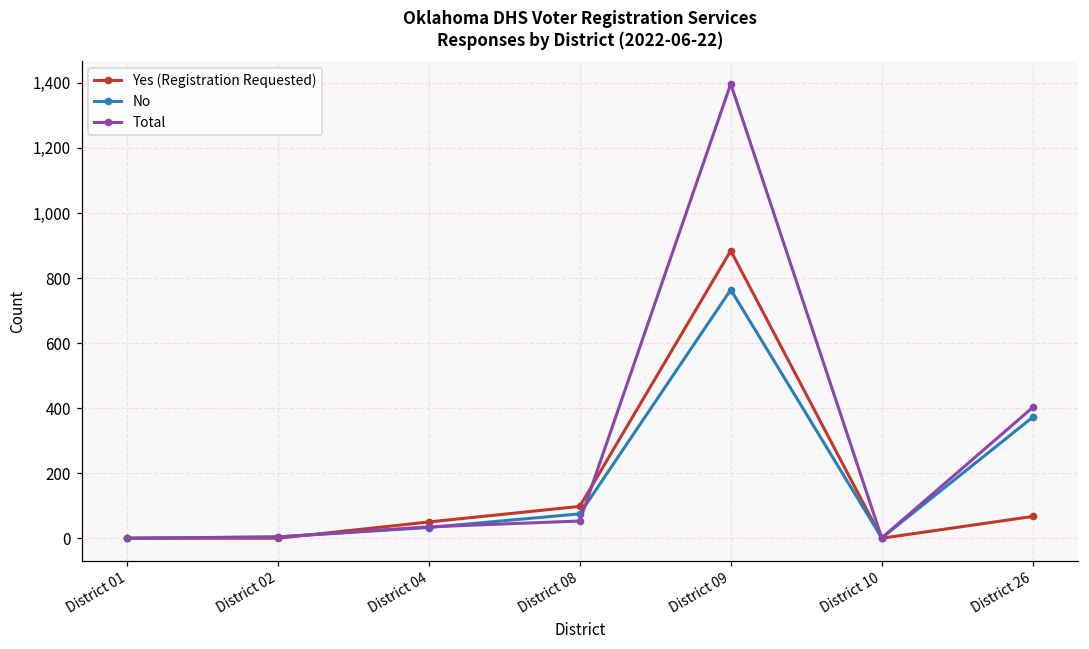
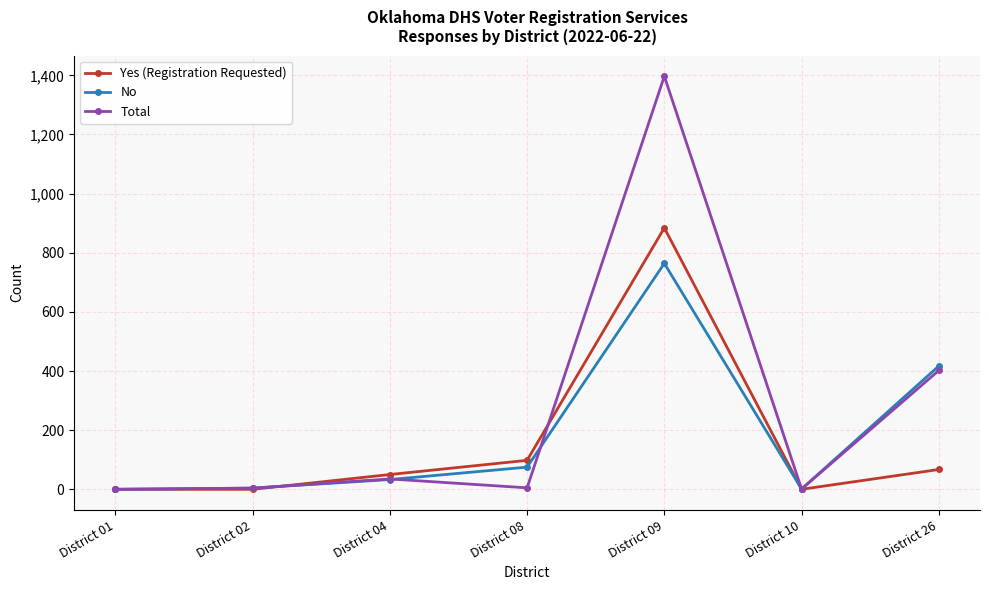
Total, District 08: 50 -> 10
No, District 26: 370 -> 420
